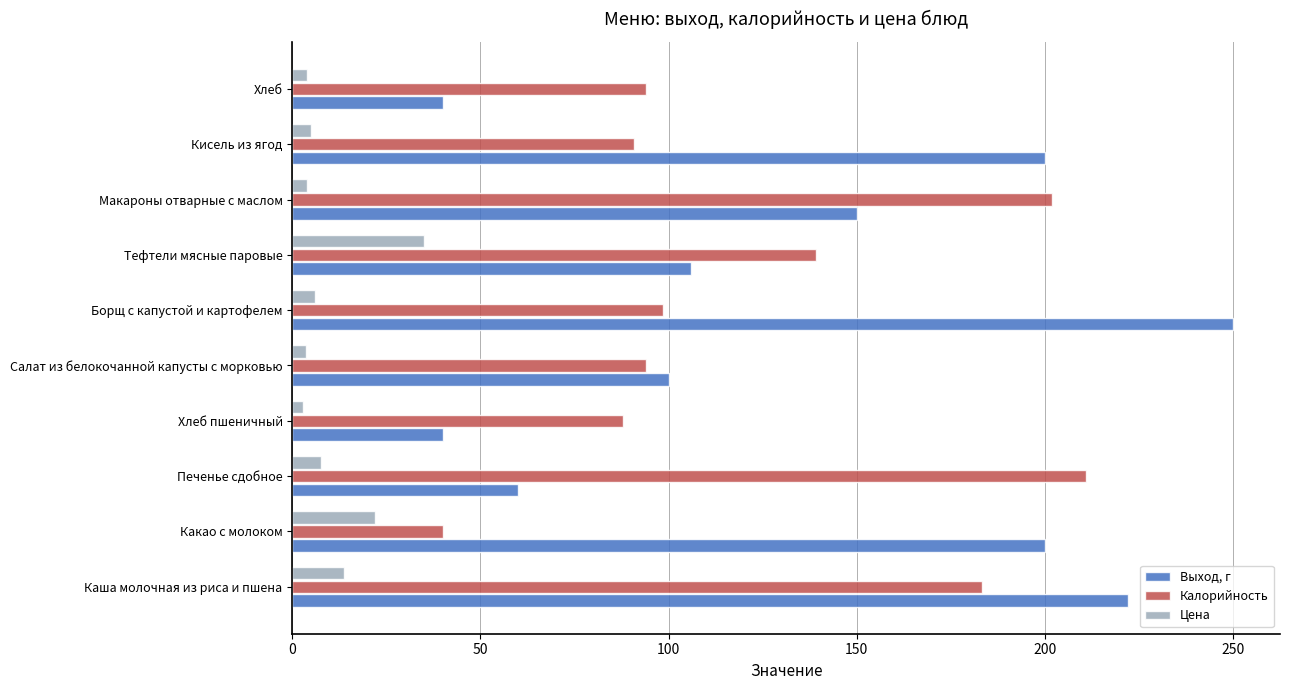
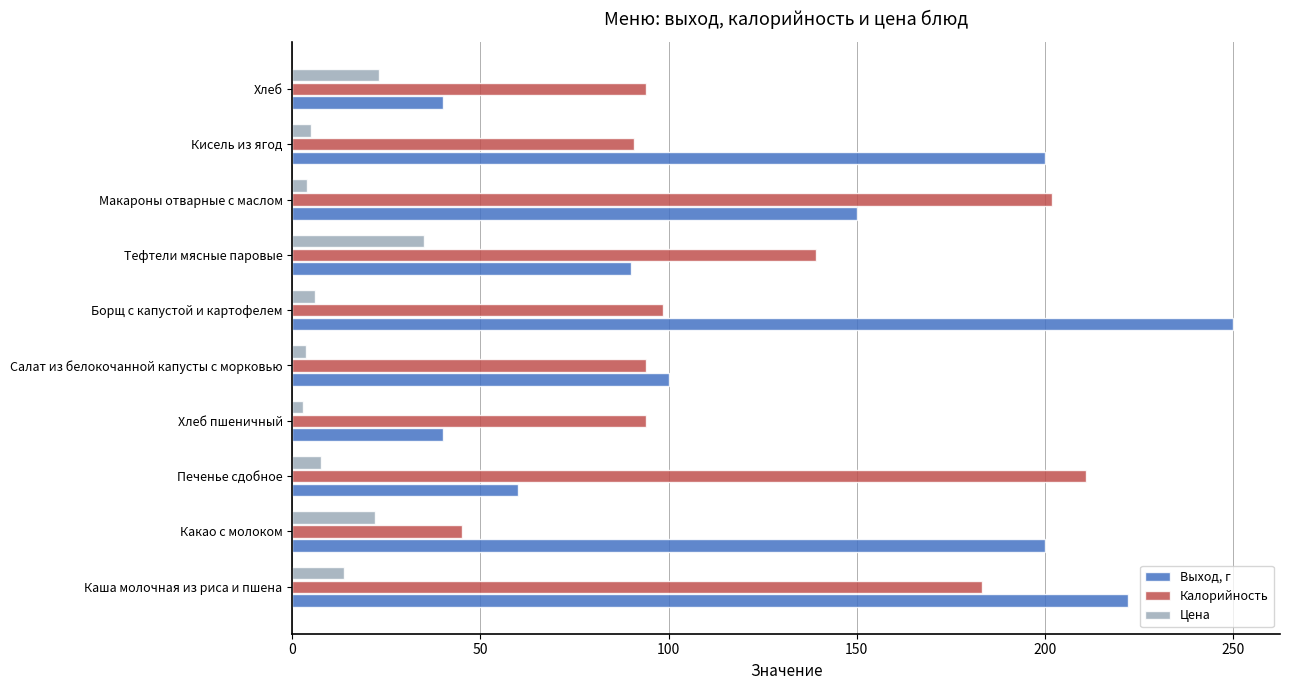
Цена, Хлеб: 4 -> 23
Выход, г, Тефтели мясные паровые: 106 -> 90
Калорийность, Хлеб пшеничный: 88 -> 94
Калорийность, Какао с молоком: 40 -> 45
